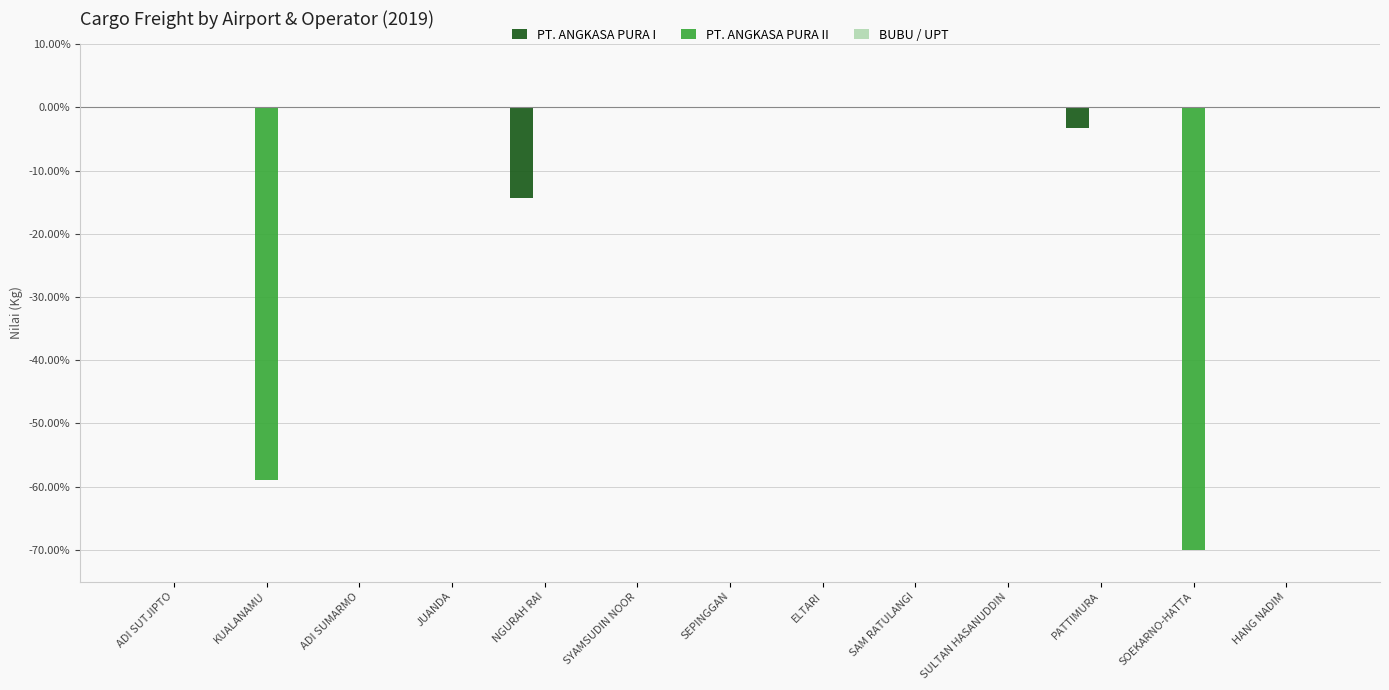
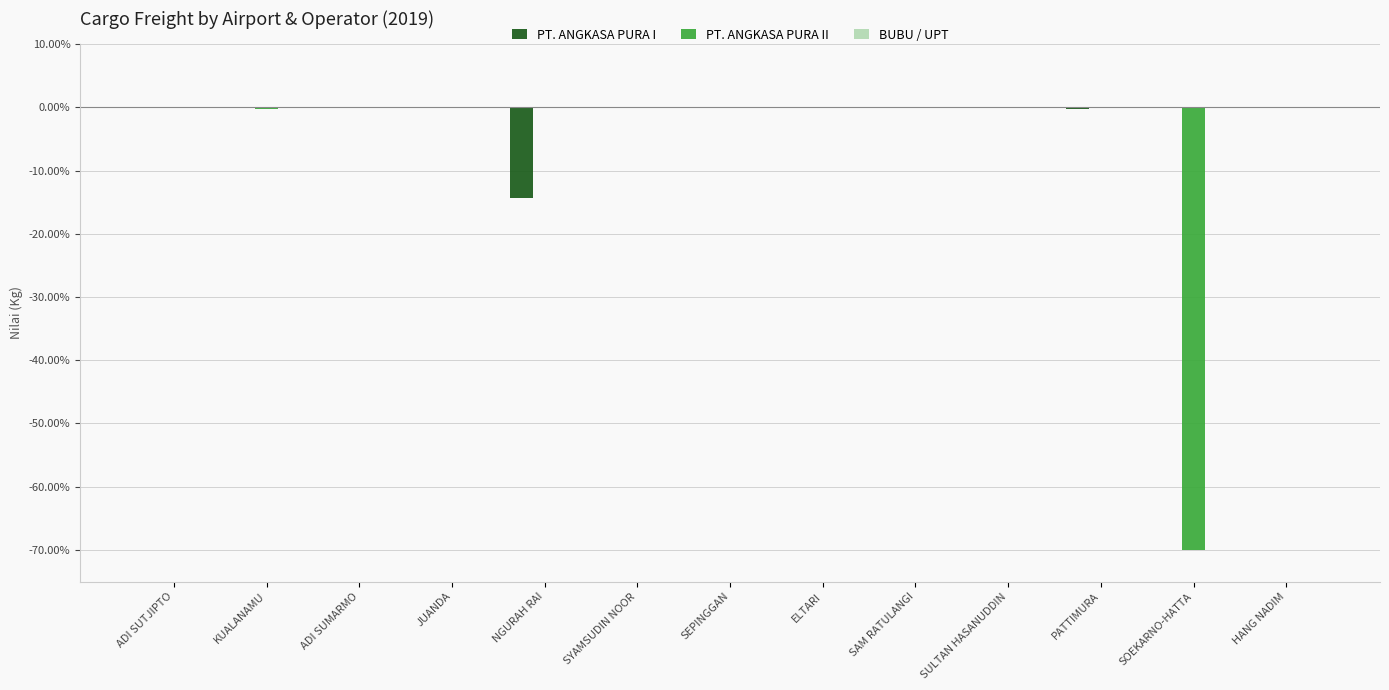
PT. ANGKASA PURA II, KUALANAMU: -59% -> 0%
PT. ANGKASA PURA I, PATTIMURA: -3% -> 0%
